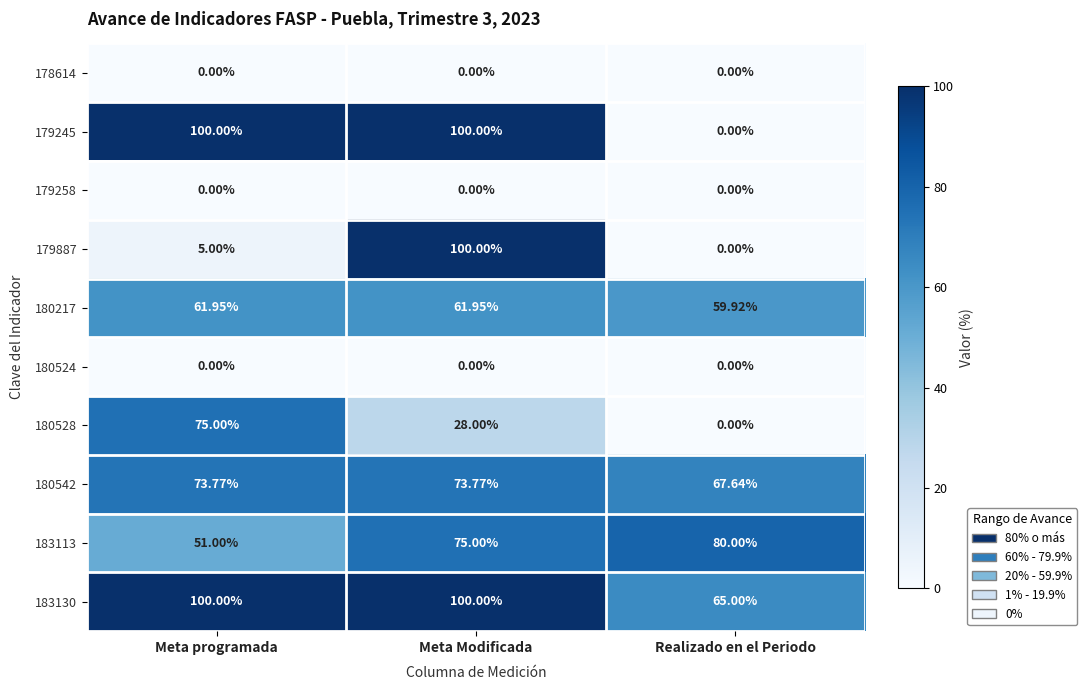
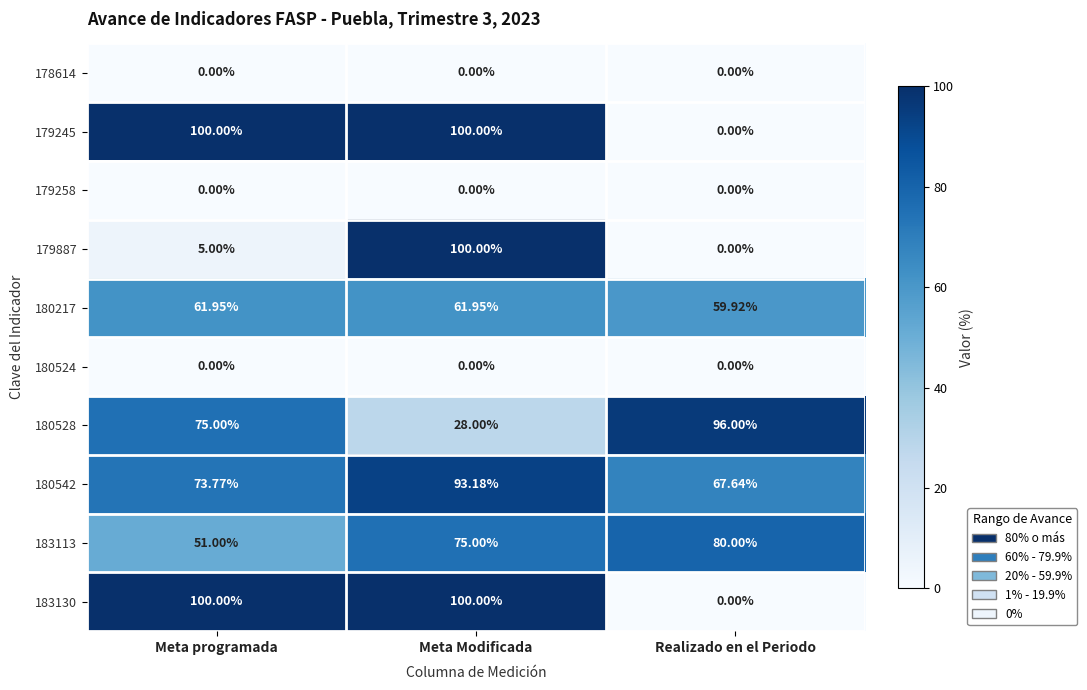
180528, Realizado en el Periodo: 0.00% -> 96.00%
180542, Meta Modificada: 73.77% -> 93.18%
183130, Realizado en el Periodo: 65.00% -> 0.00%
